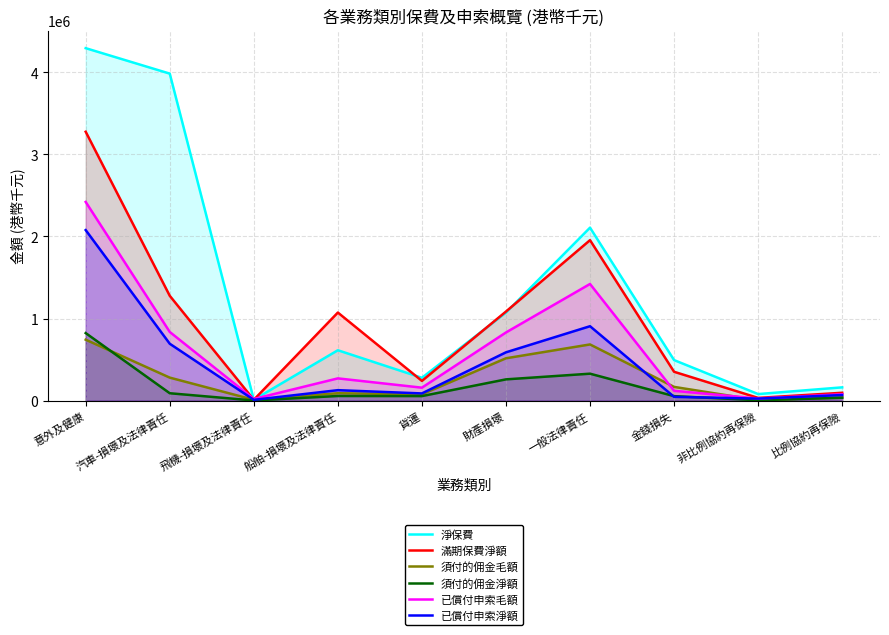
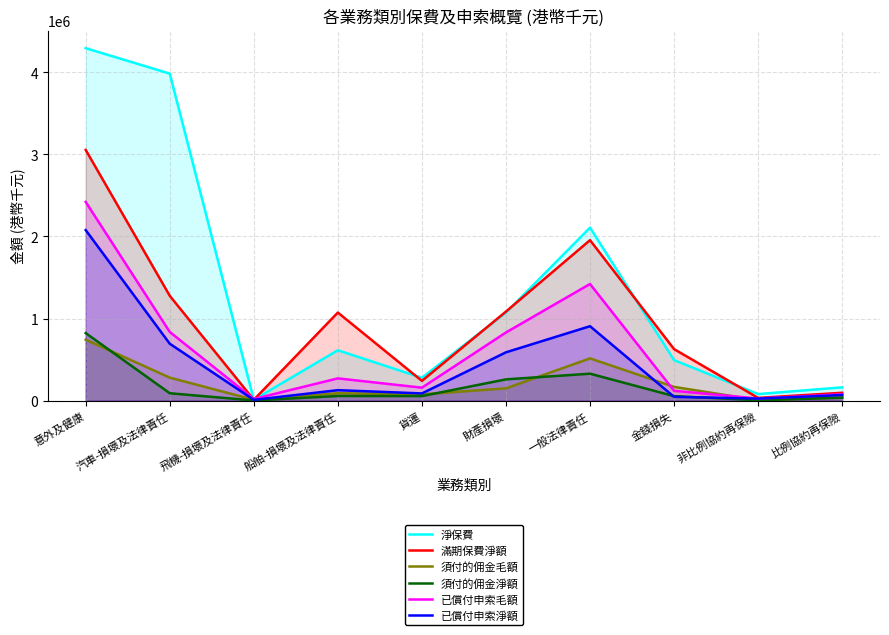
滿期保費淨額, 意外及健康: 3300000 -> 3100000
須付的佣金毛額, 財產損壞: 500000 -> 200000
須付的佣金毛額, 一般法律責任: 700000 -> 500000
滿期保費淨額, 金錢損失: 400000 -> 600000
